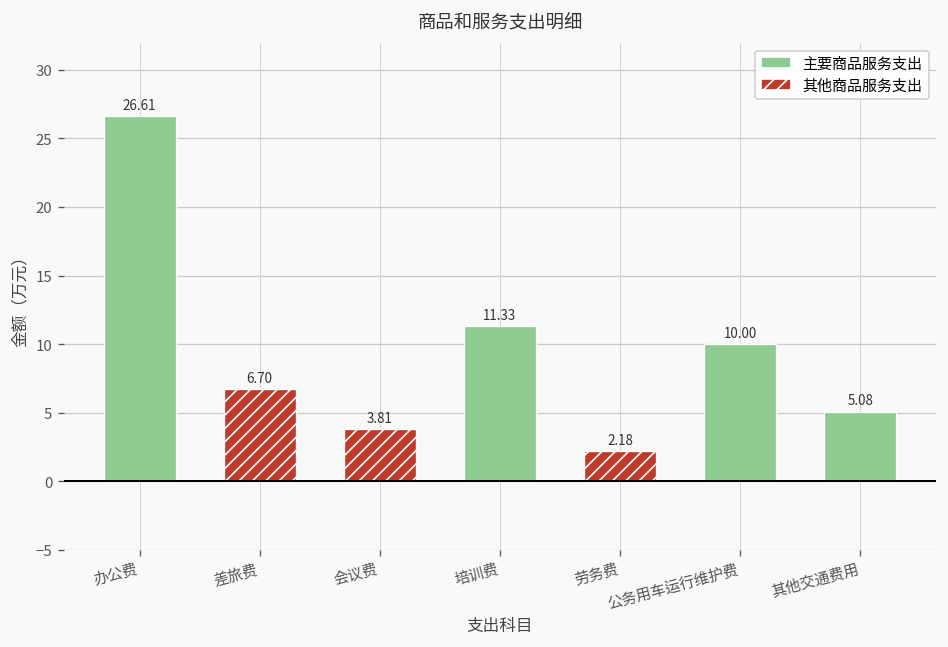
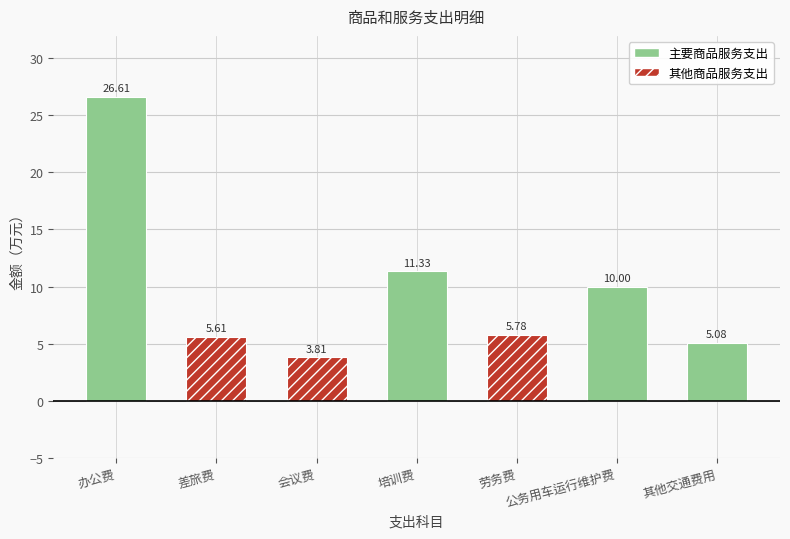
差旅费: 6.70 -> 5.61
劳务费: 2.18 -> 5.78
